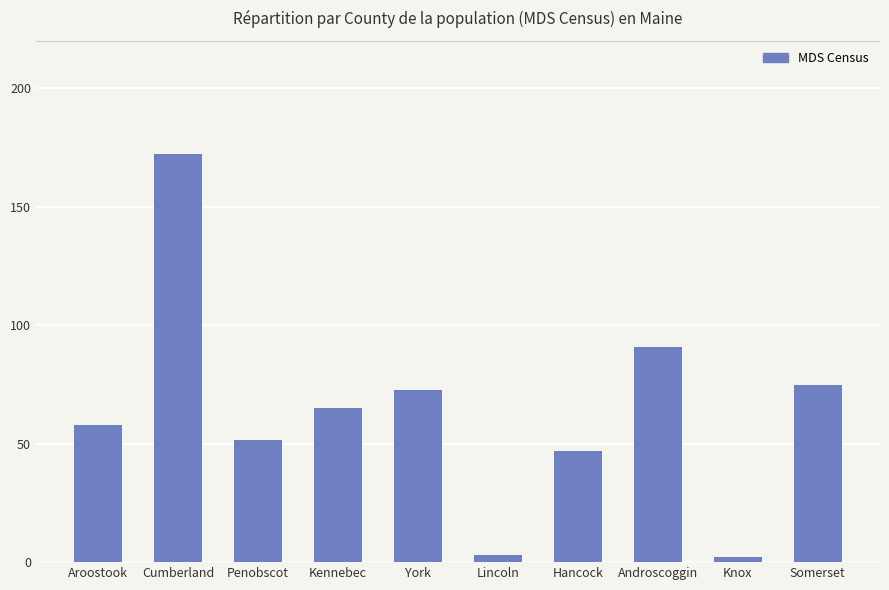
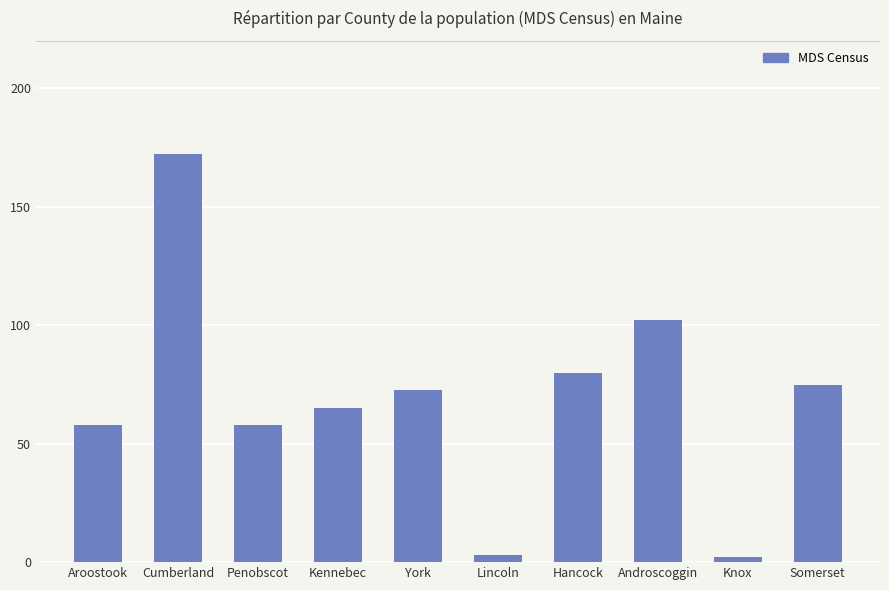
Penobscot: 51 -> 58
Hancock: 47 -> 80
Androscoggin: 91 -> 102
